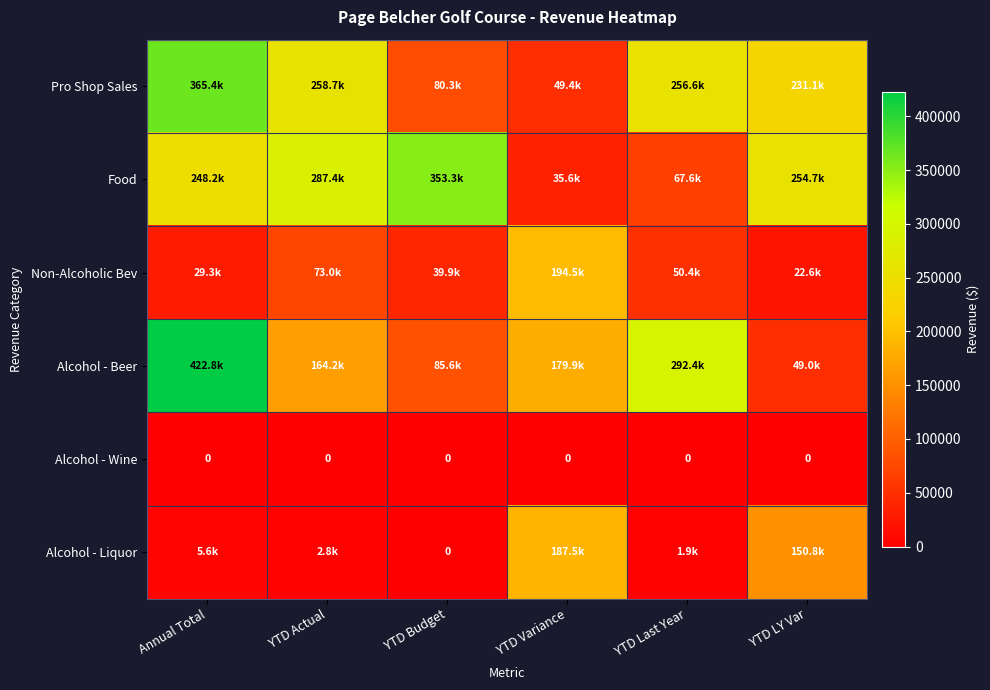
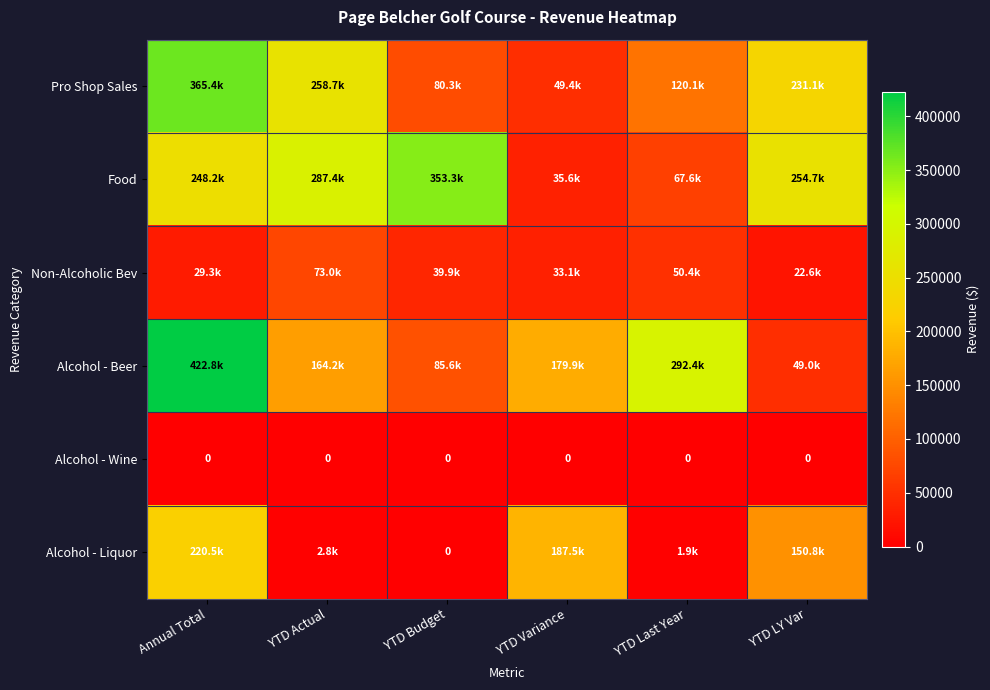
Pro Shop Sales, YTD Last Year: 256.6k -> 120.1k
Non-Alcoholic Bev, YTD Variance: 194.5k -> 33.1k
Alcohol - Liquor, Annual Total: 5.6k -> 220.5k
